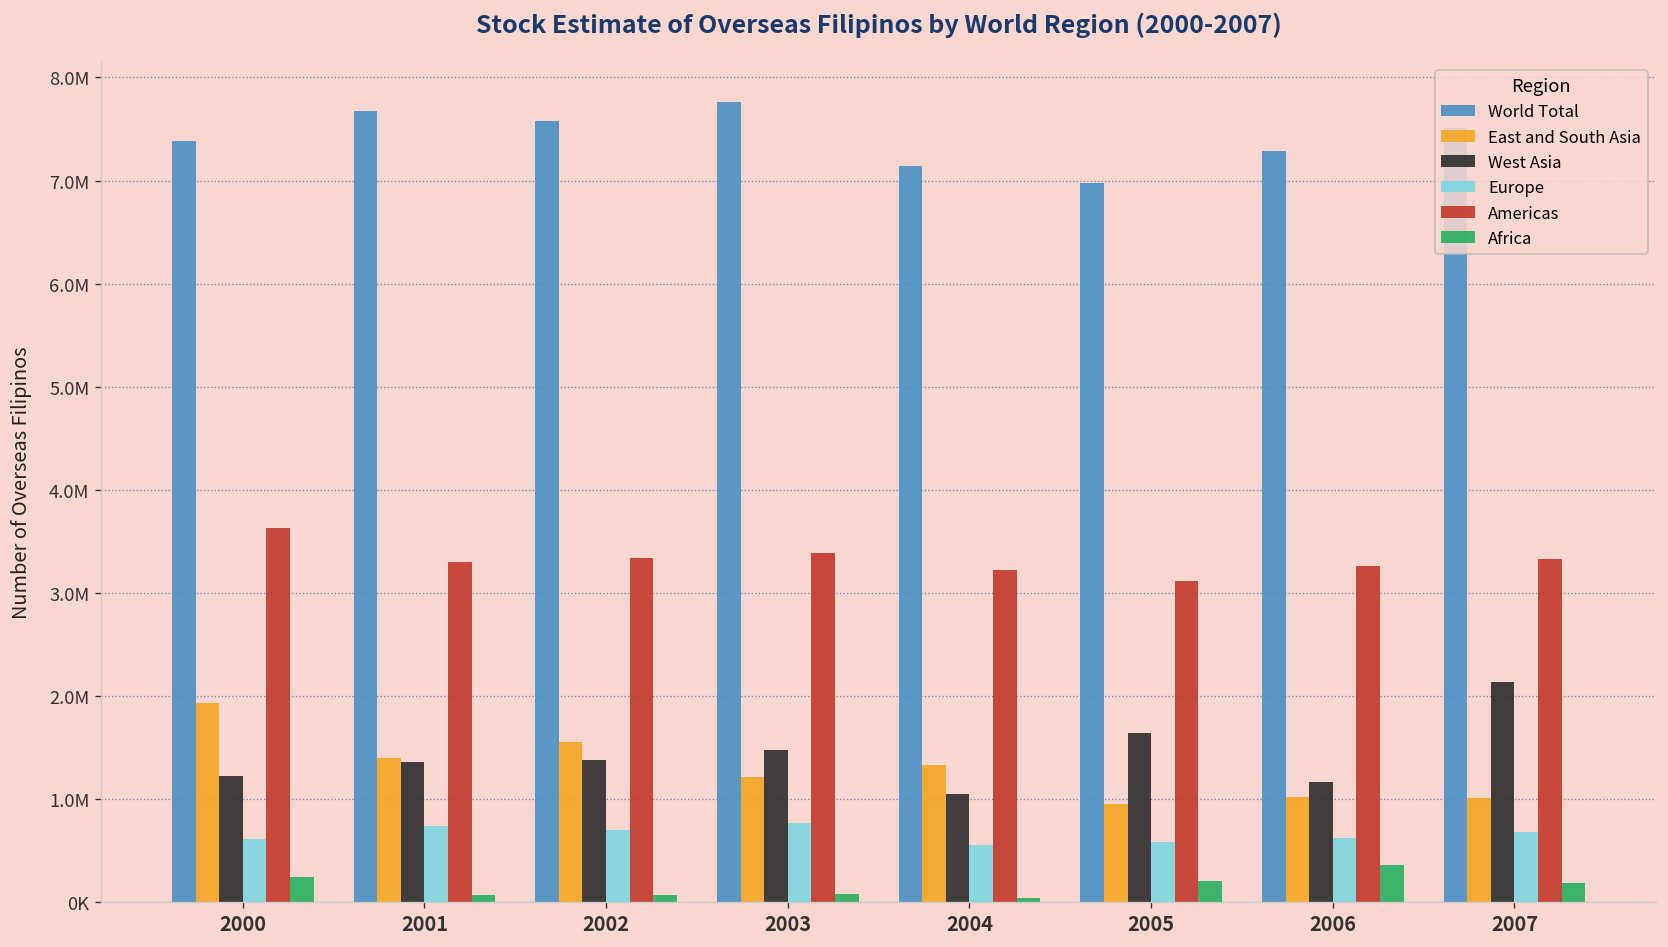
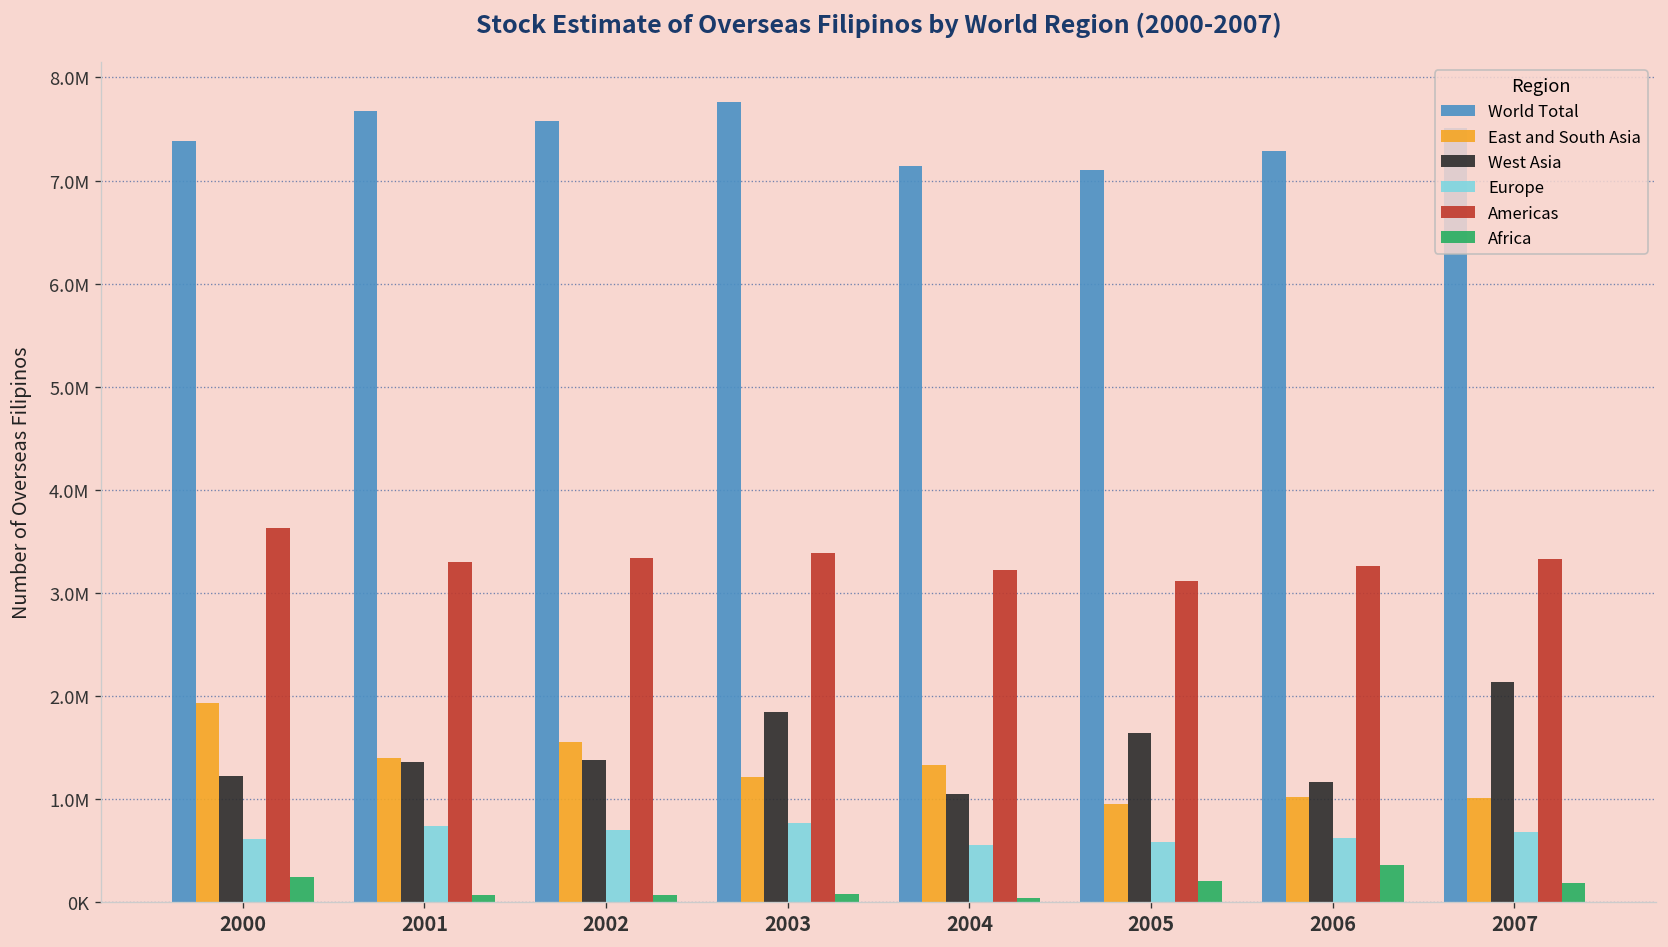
West Asia, 2003: 1500000 -> 1800000
World Total, 2005: 7000000 -> 7100000
